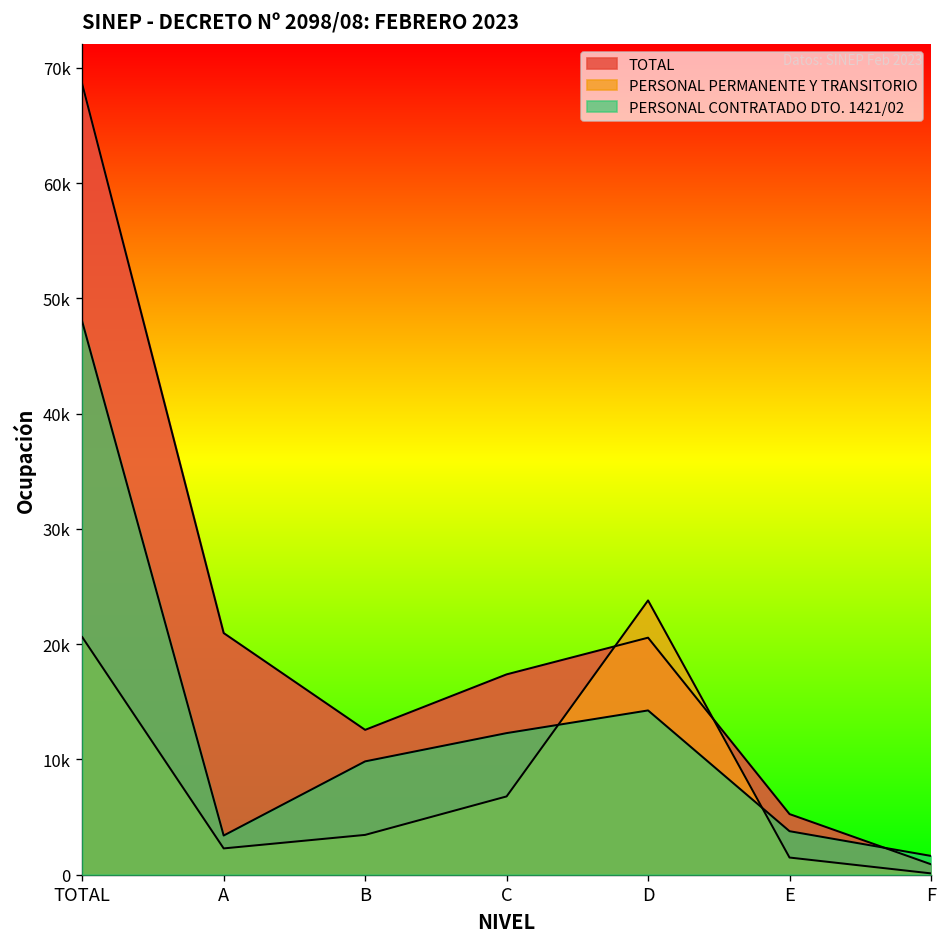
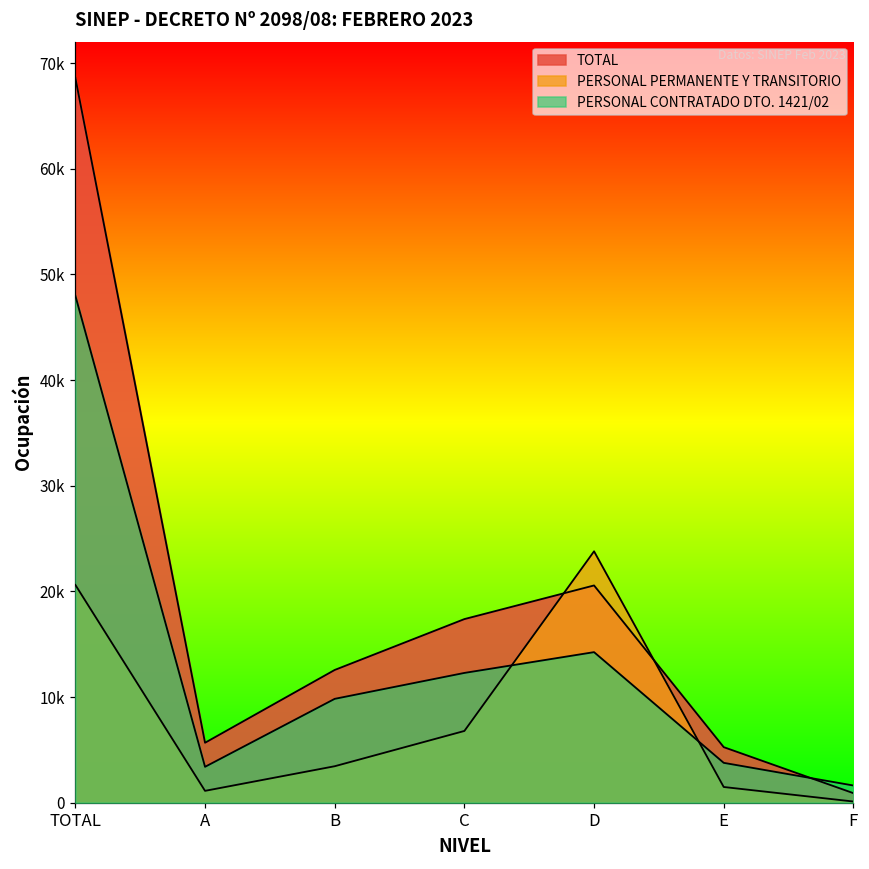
TOTAL, A: 21000 -> 6000
PERSONAL PERMANENTE Y TRANSITORIO, A: 2000 -> 1000
